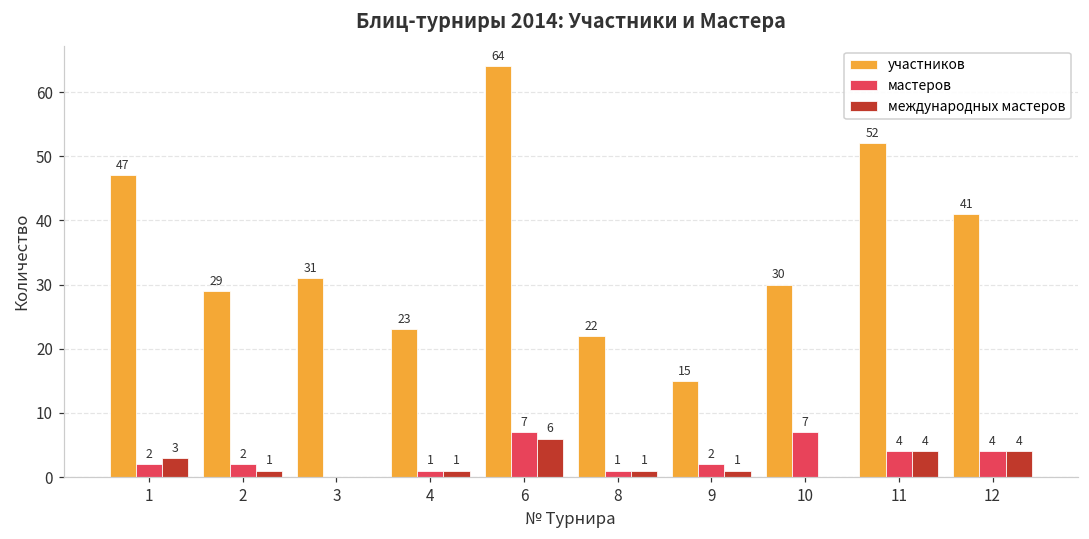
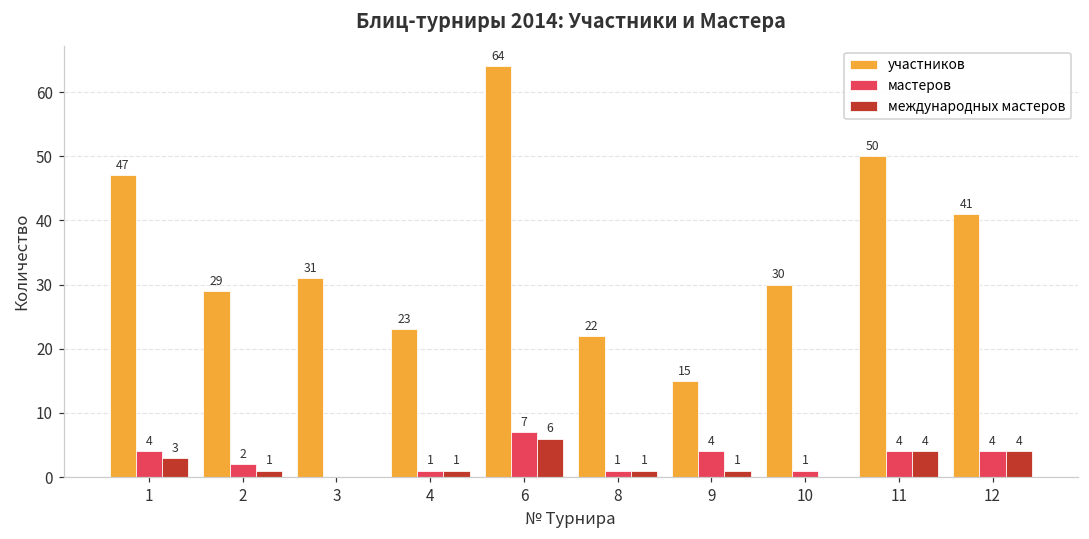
мастеров, 1: 2 -> 4
мастеров, 9: 2 -> 4
мастеров, 10: 7 -> 1
участников, 11: 52 -> 50
